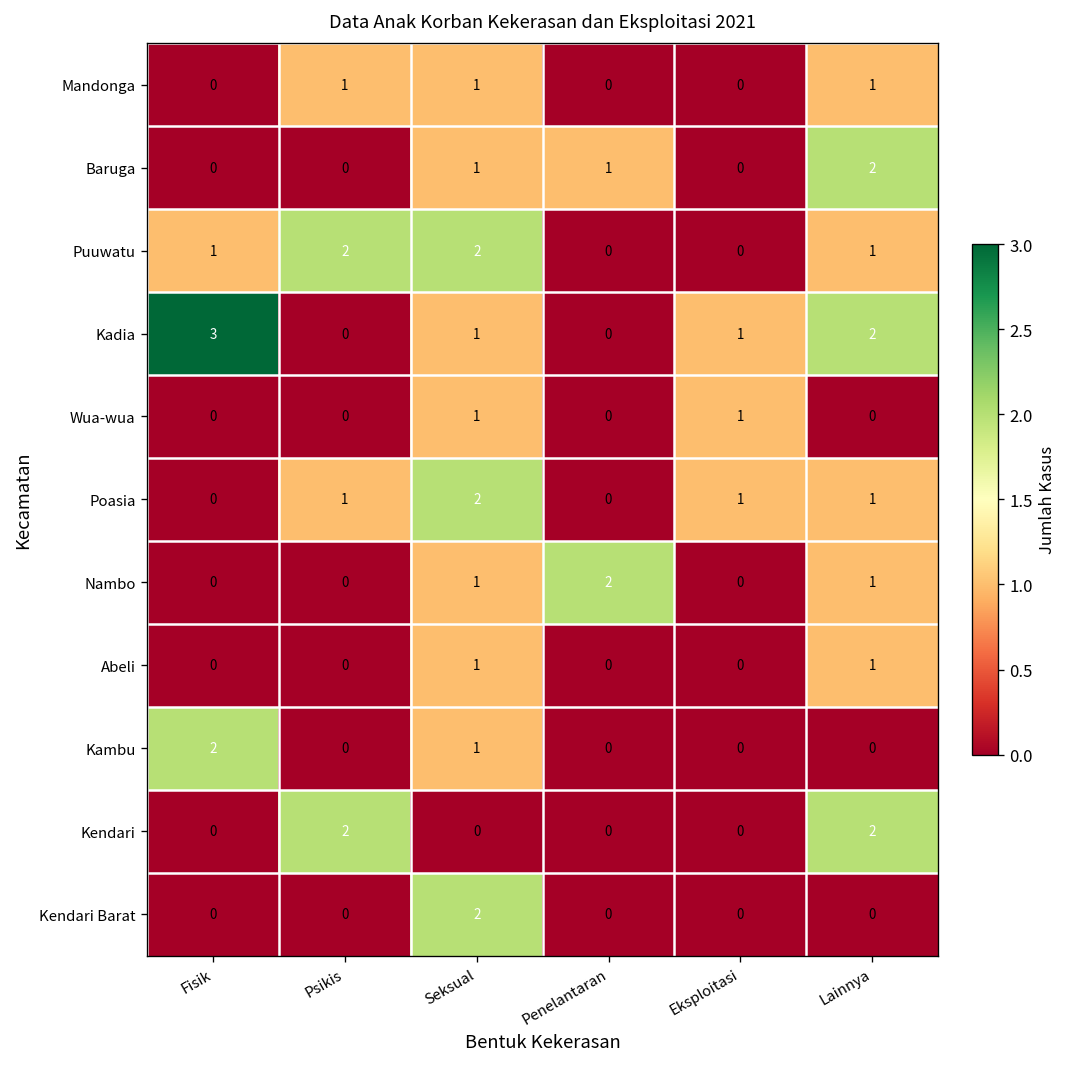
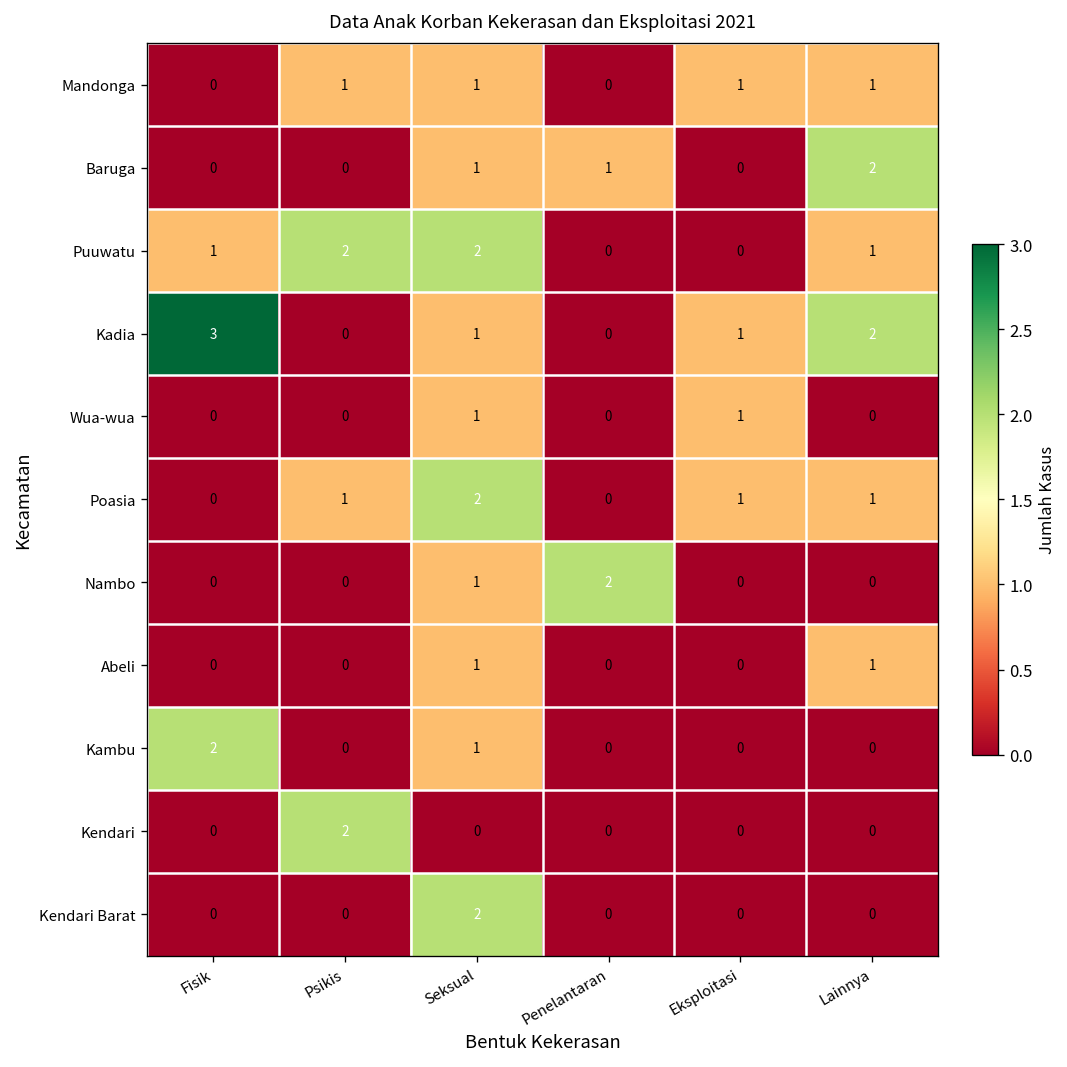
Mandonga, Eksploitasi: 0 -> 1
Nambo, Lainnya: 1 -> 0
Kendari, Lainnya: 2 -> 0
